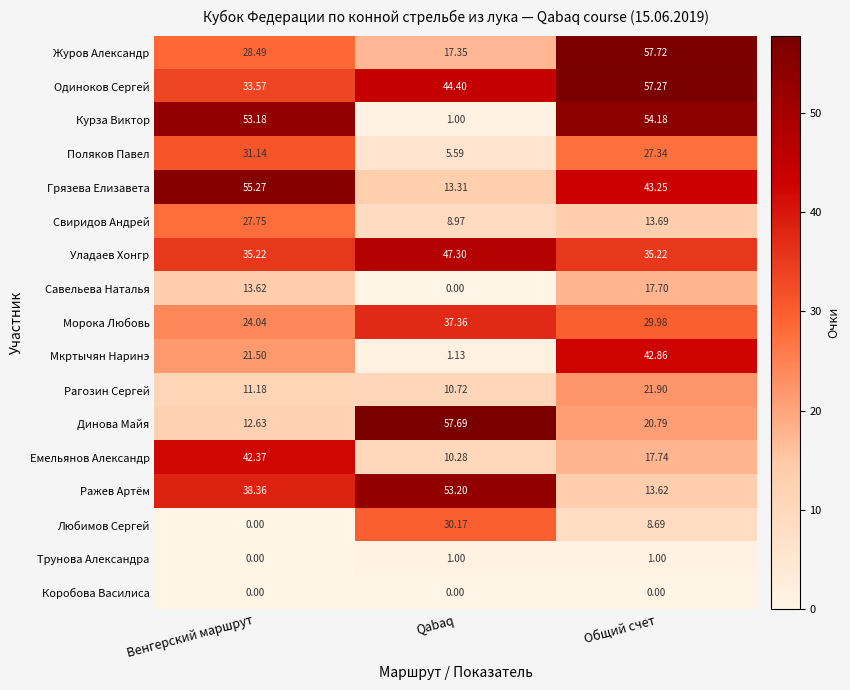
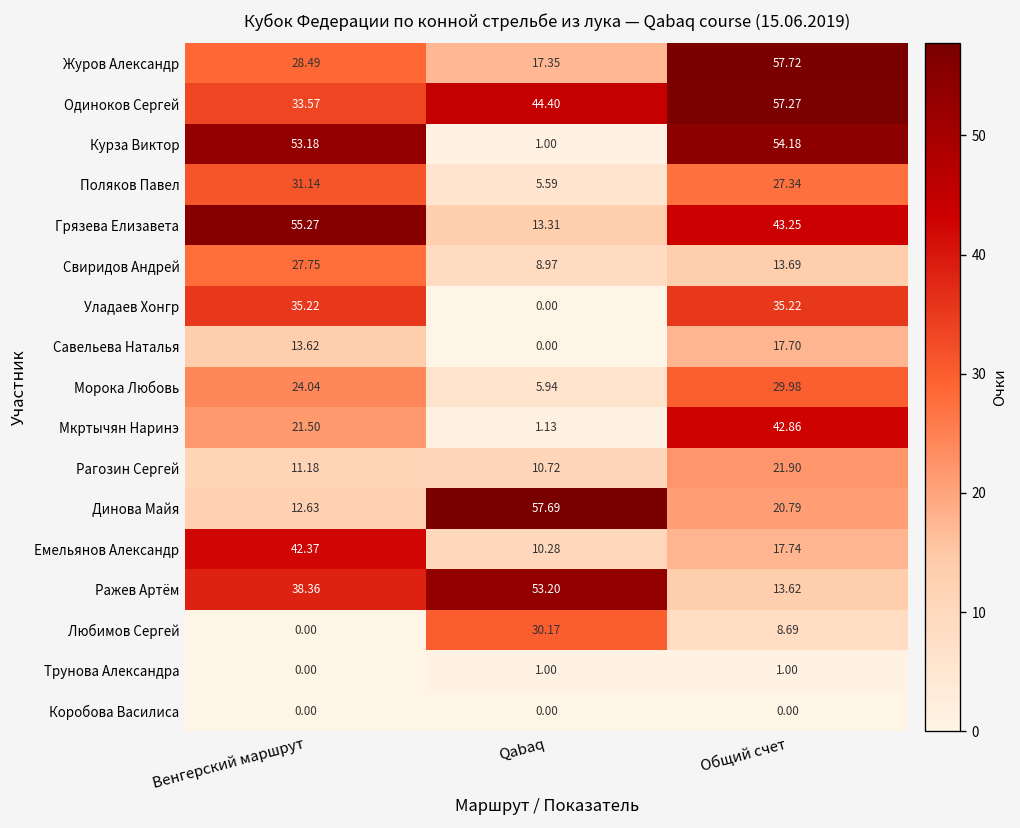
Уладаев Хонгр, Qabaq: 47.30 -> 0.00
Морока Любовь, Qabaq: 37.36 -> 5.94
